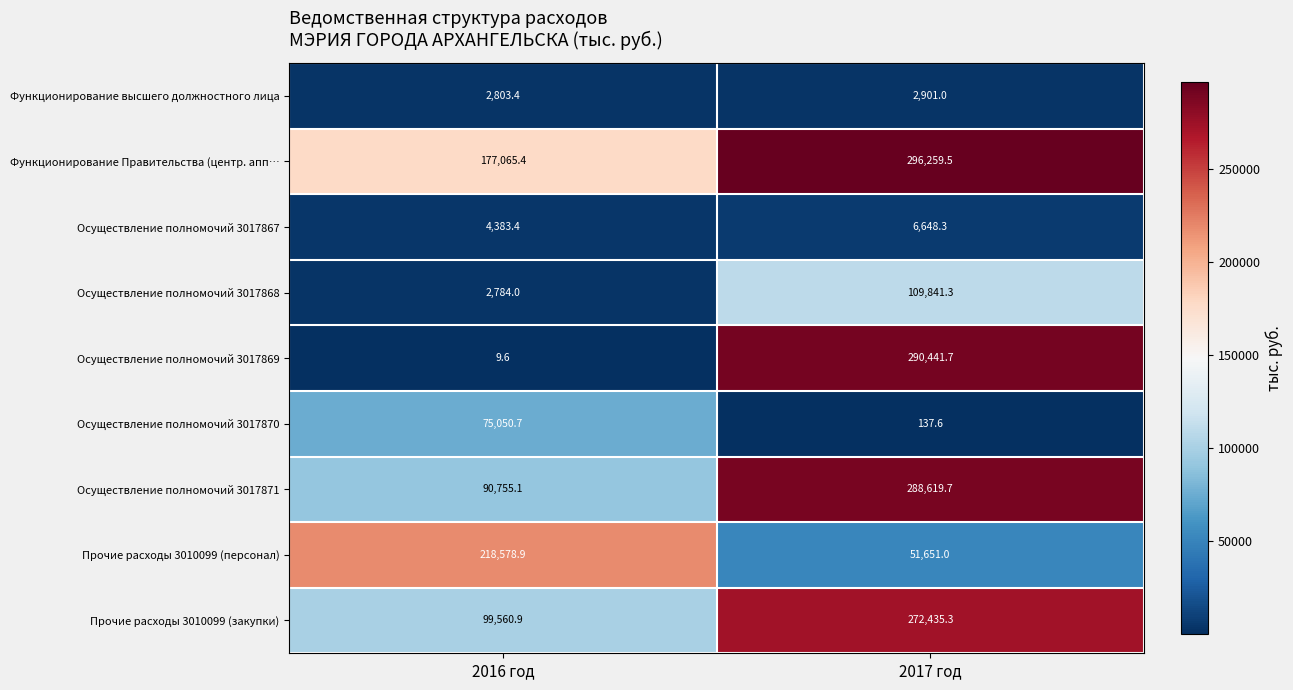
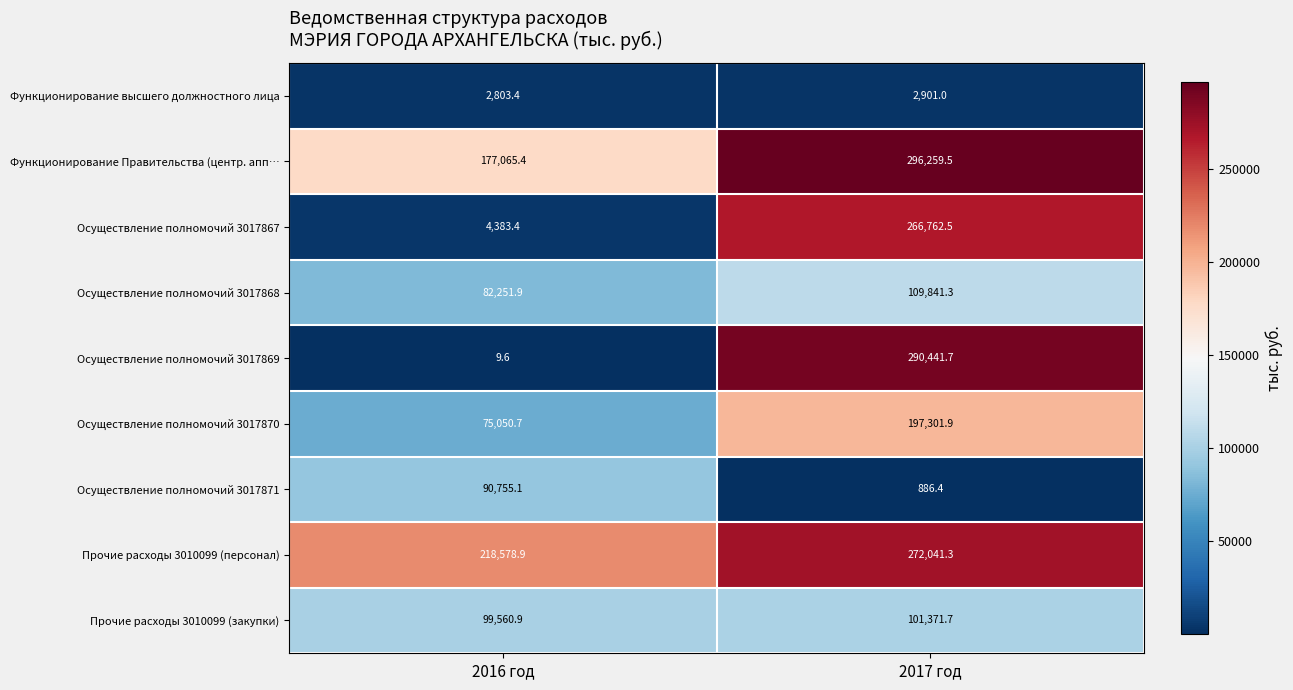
Осуществление полномочий 3017867, 2017 год: 6,648.3 -> 266,762.5
Осуществление полномочий 3017868, 2016 год: 2,784.0 -> 82,251.9
Осуществление полномочий 3017870, 2017 год: 137.6 -> 197,301.9
Осуществление полномочий 3017871, 2017 год: 288,619.7 -> 886.4
Прочие расходы 3010099 (персонал), 2017 год: 51,651.0 -> 272,041.3
Прочие расходы 3010099 (закупки), 2017 год: 272,435.3 -> 101,371.7
